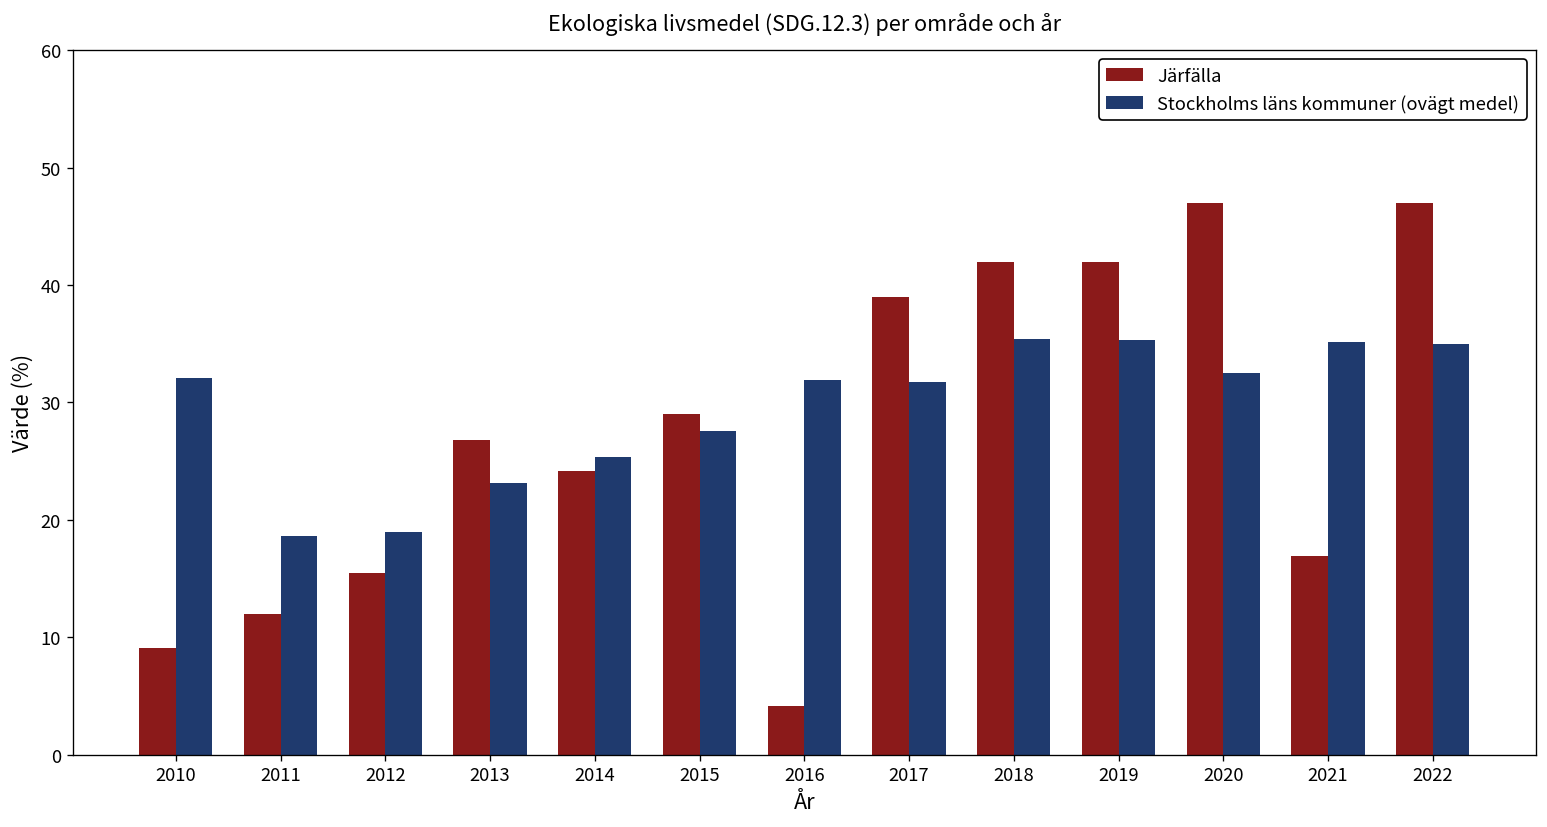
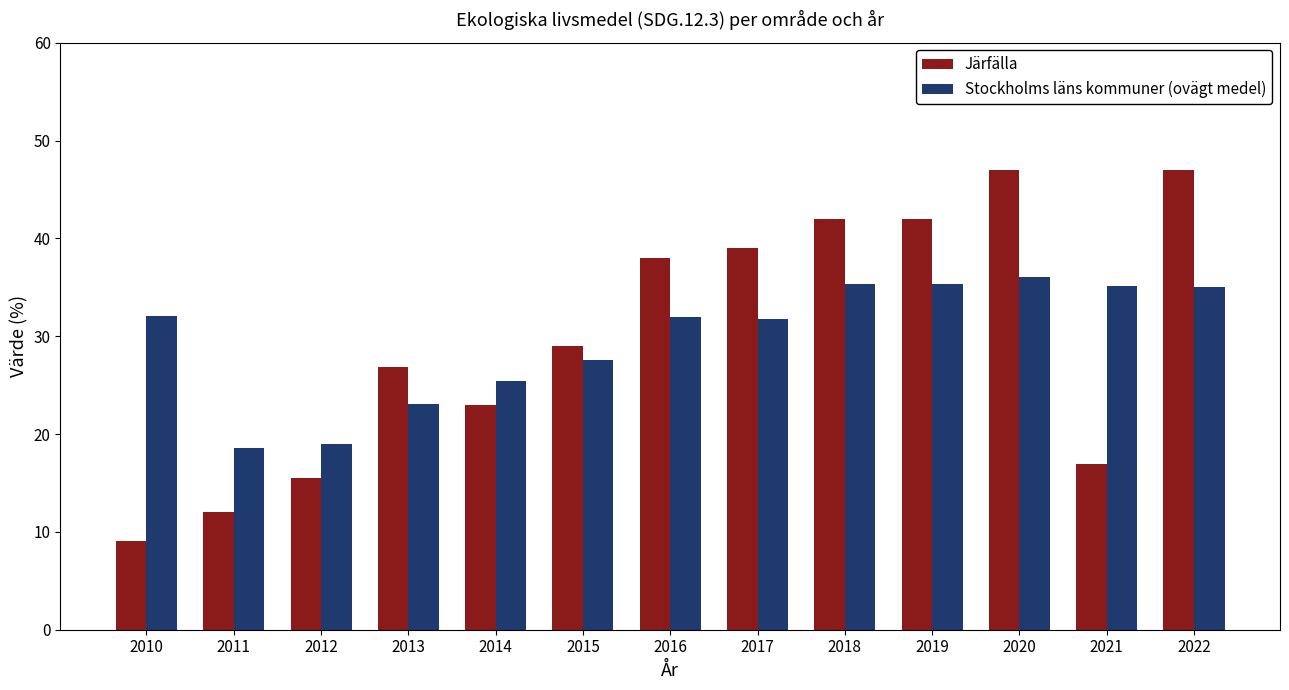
Järfälla, 2014: 24 -> 23
Järfälla, 2016: 4 -> 38
Stockholms läns kommuner (ovägt medel), 2020: 33 -> 36
